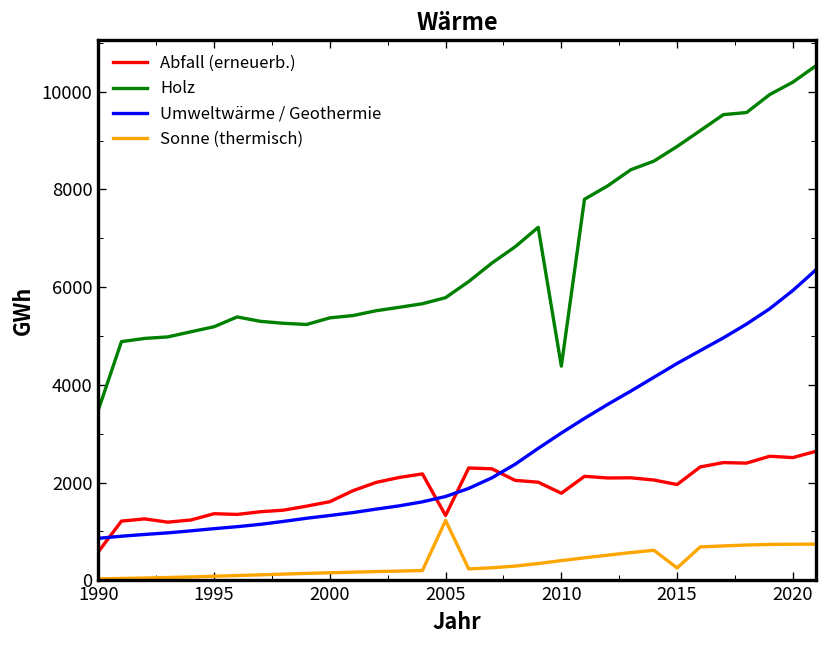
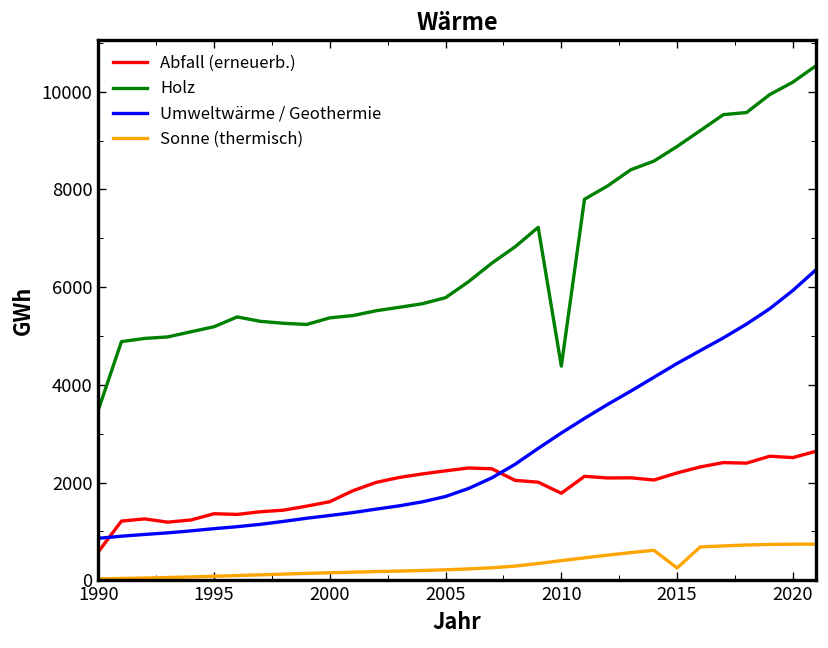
Abfall (erneuerb.), 2005: 1300 -> 2200
Sonne (thermisch), 2005: 1200 -> 200
Abfall (erneuerb.), 2015: 2000 -> 2200
